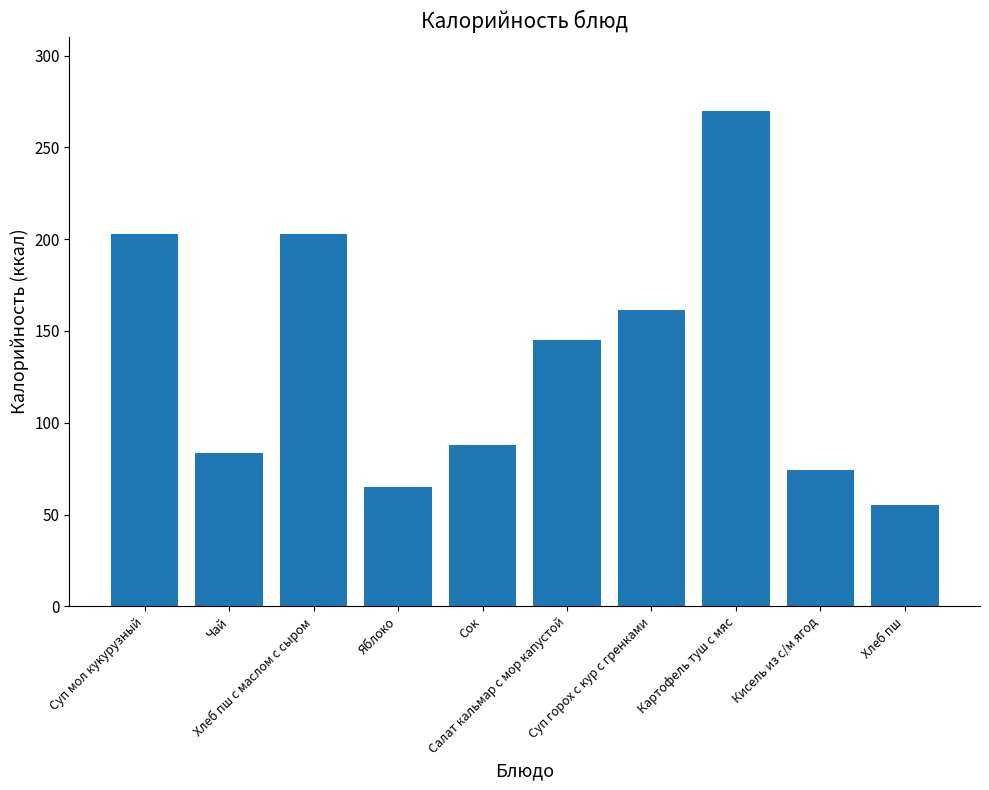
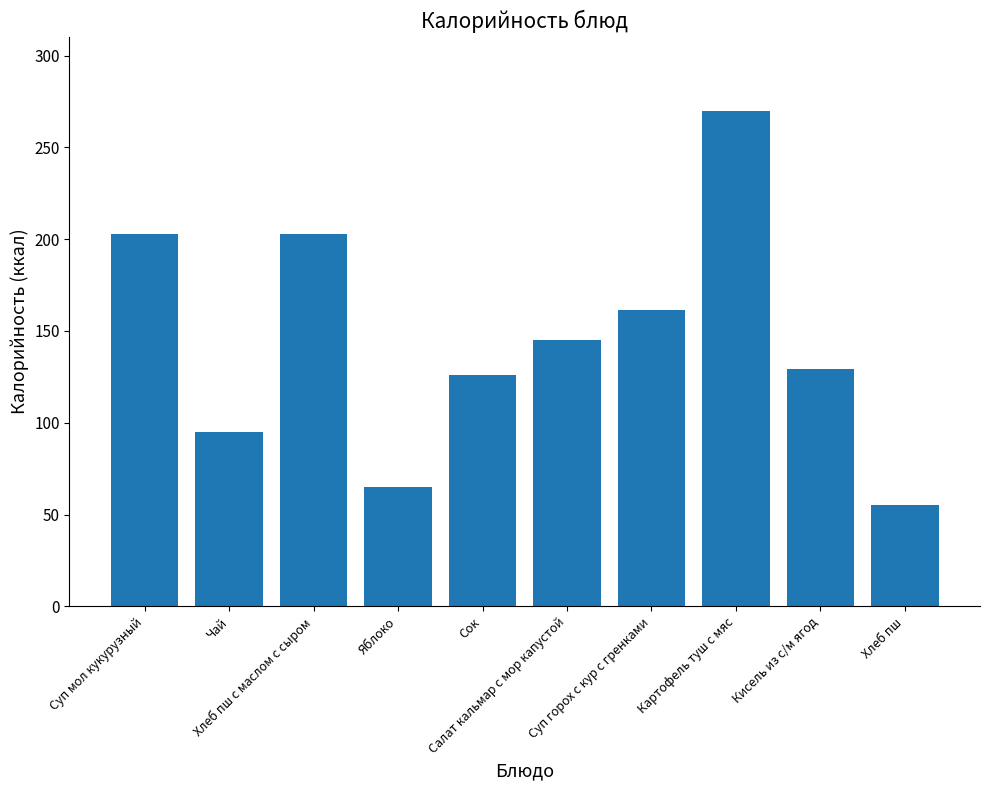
Чай: 83 -> 95
Сок: 88 -> 126
Кисель из с/м ягод: 74 -> 129
